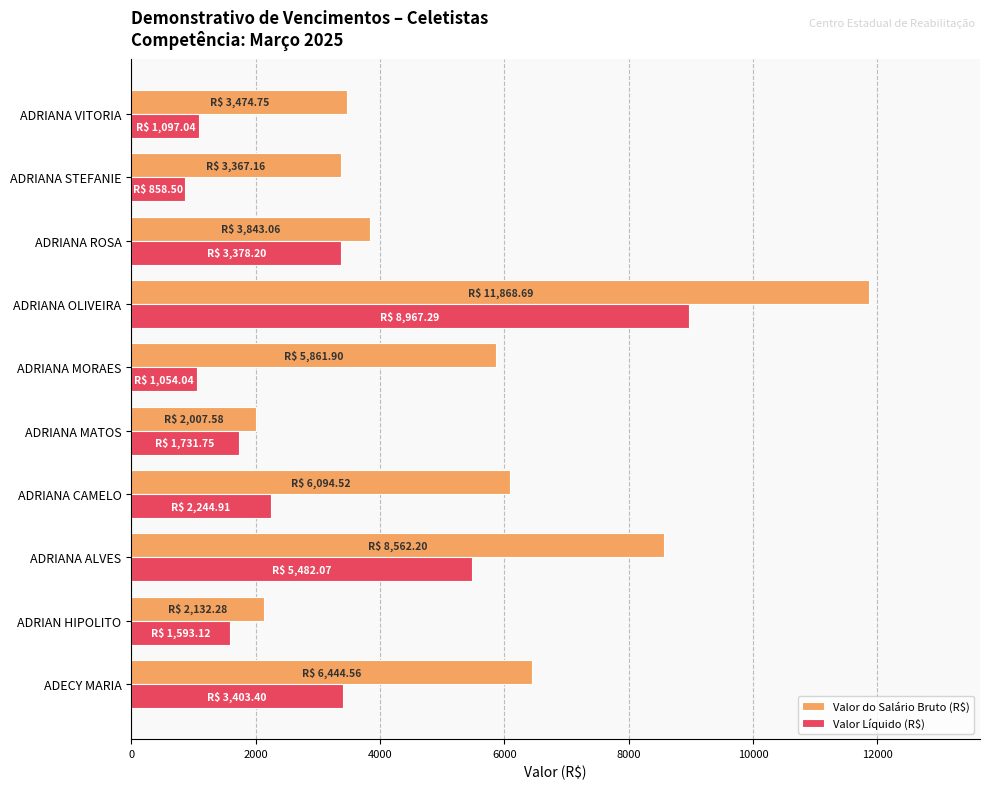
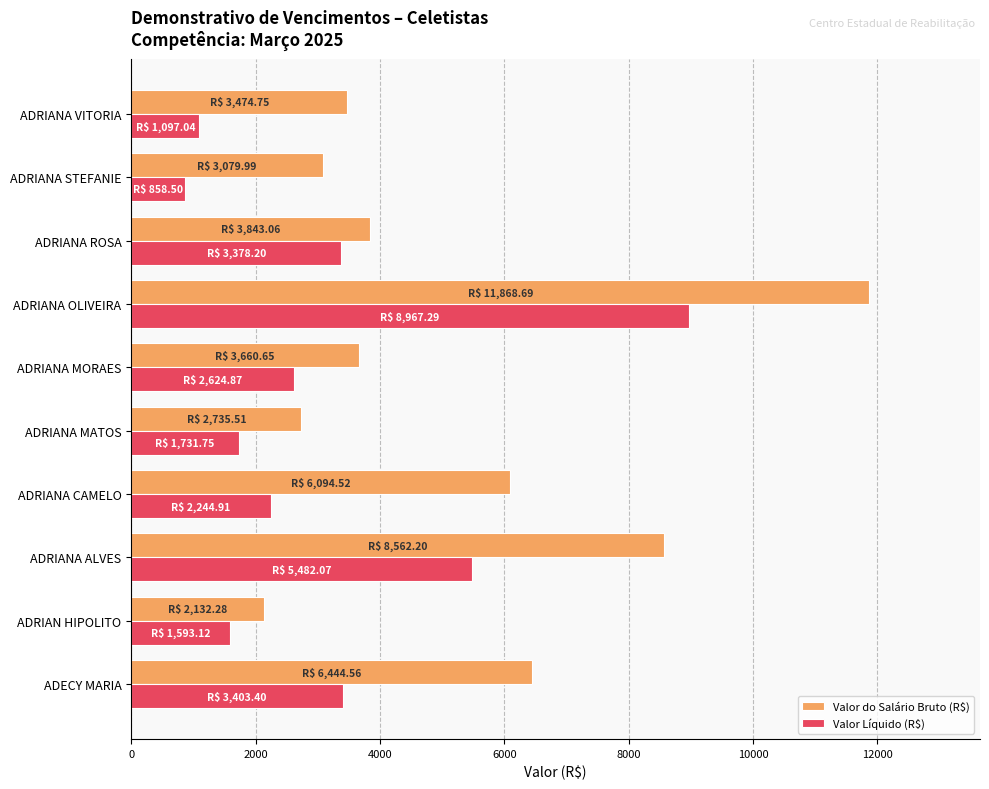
Valor do Salário Bruto (R$), ADRIANA STEFANIE: 3,367.16 -> 3,079.99
Valor do Salário Bruto (R$), ADRIANA MORAES: 5,861.90 -> 3,660.65
Valor Líquido (R$), ADRIANA MORAES: 1,054.04 -> 2,624.87
Valor do Salário Bruto (R$), ADRIANA MATOS: 2,007.58 -> 2,735.51
